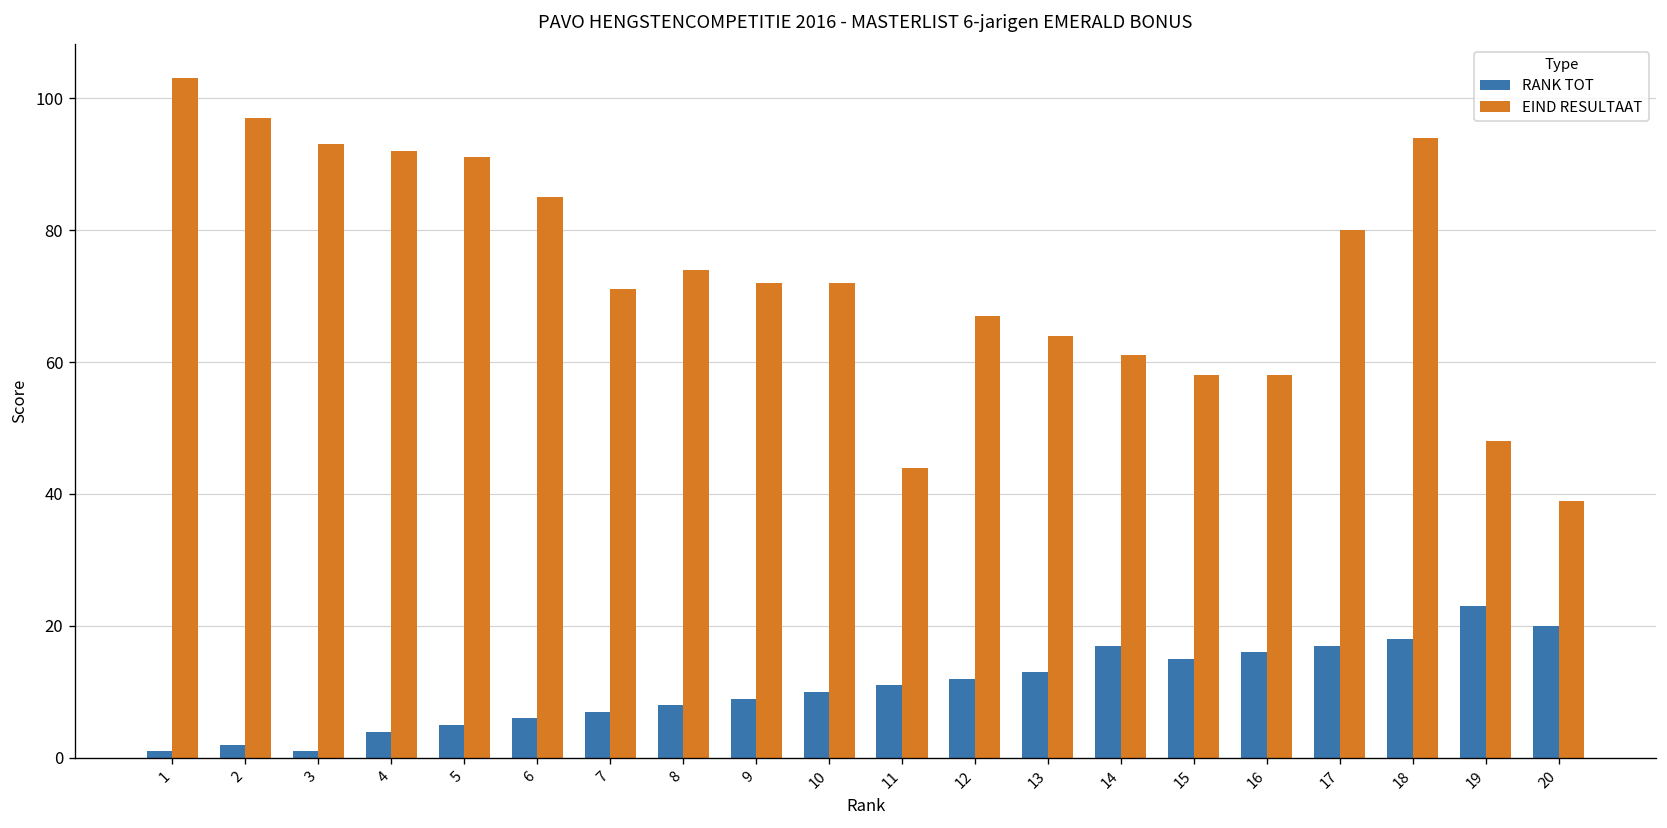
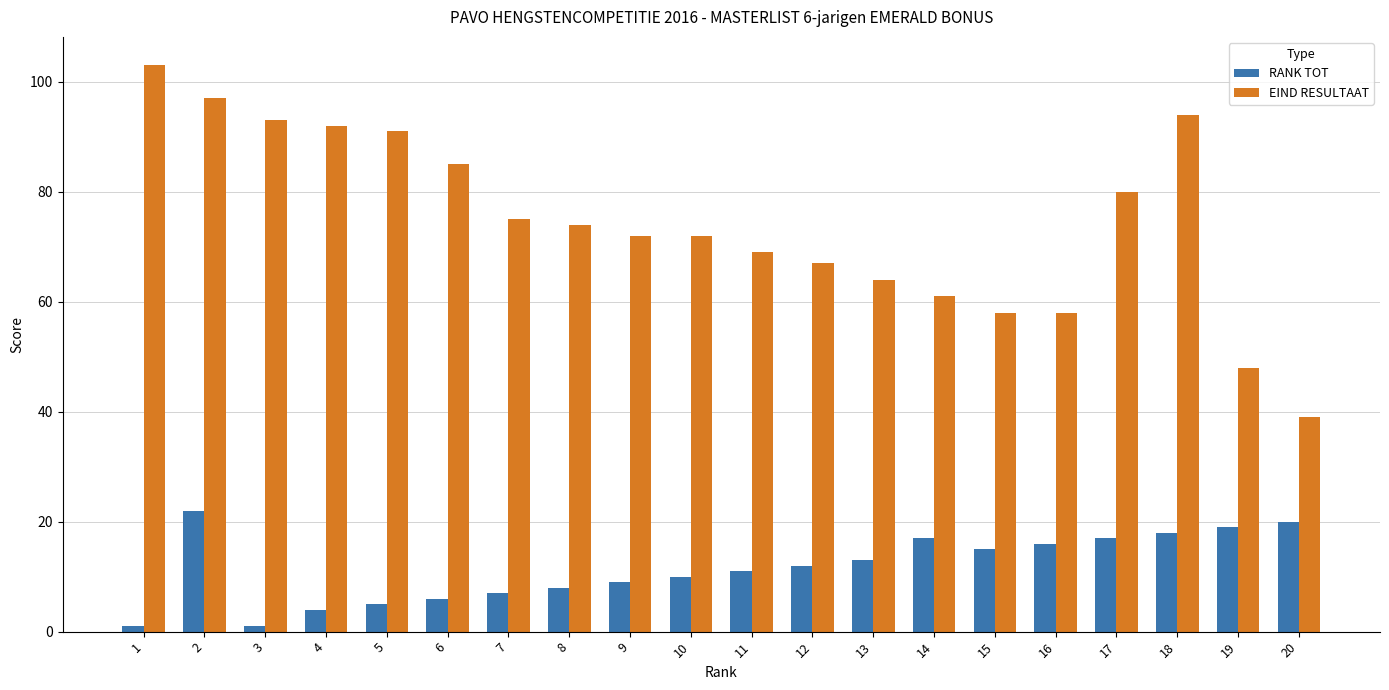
RANK TOT, 2: 2 -> 22
EIND RESULTAAT, 7: 71 -> 75
EIND RESULTAAT, 11: 44 -> 69
RANK TOT, 19: 23 -> 19
